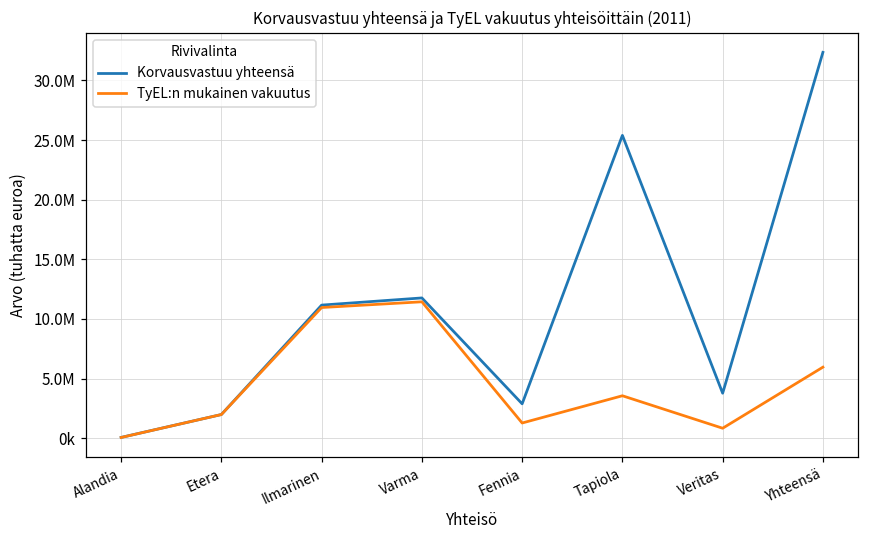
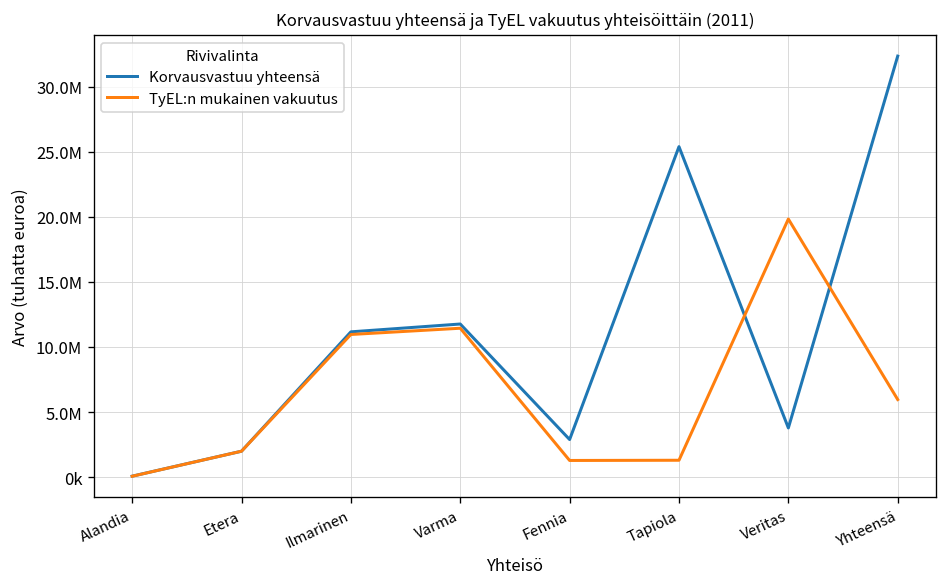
TyEL:n mukainen vakuutus, Tapiola: 3600000 -> 1300000
TyEL:n mukainen vakuutus, Veritas: 800000 -> 19800000
